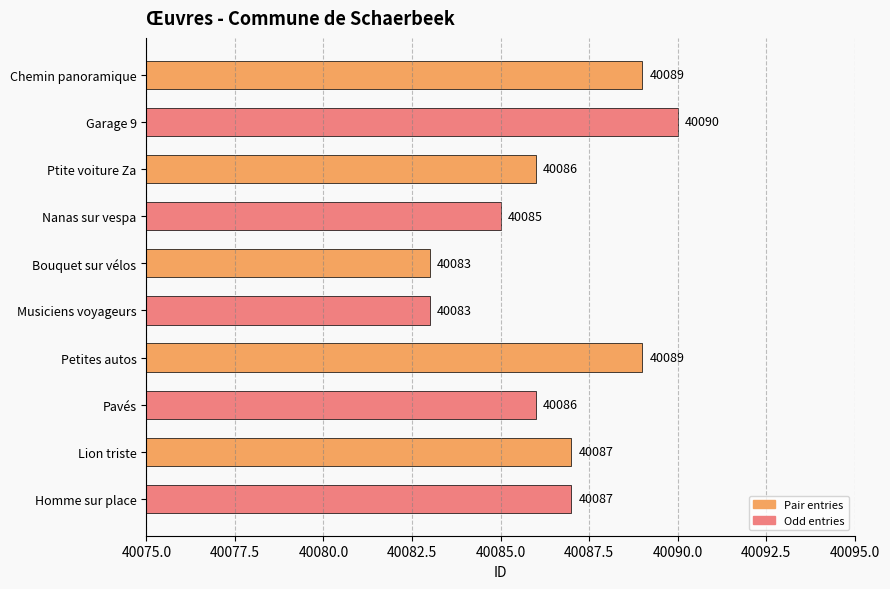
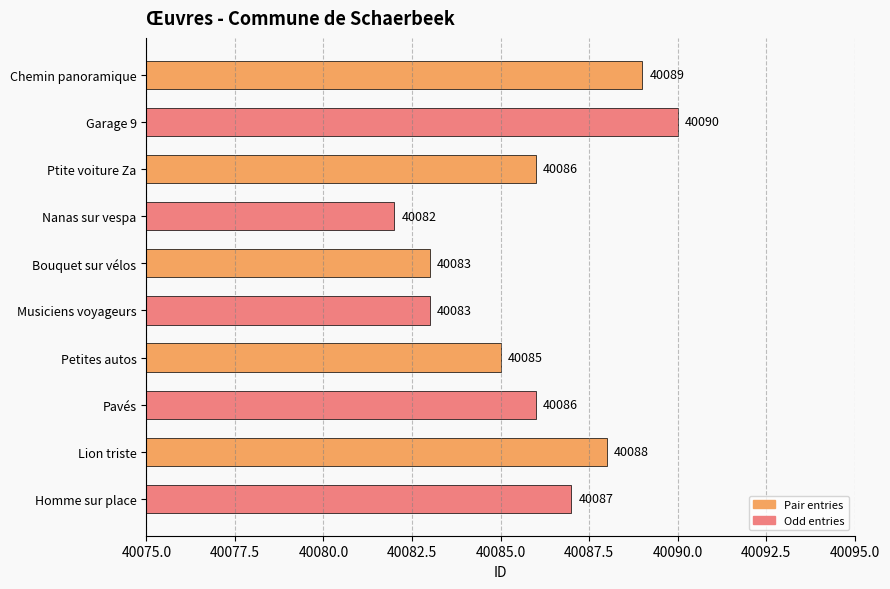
Nanas sur vespa: 40085 -> 40082
Petites autos: 40089 -> 40085
Lion triste: 40087 -> 40088
